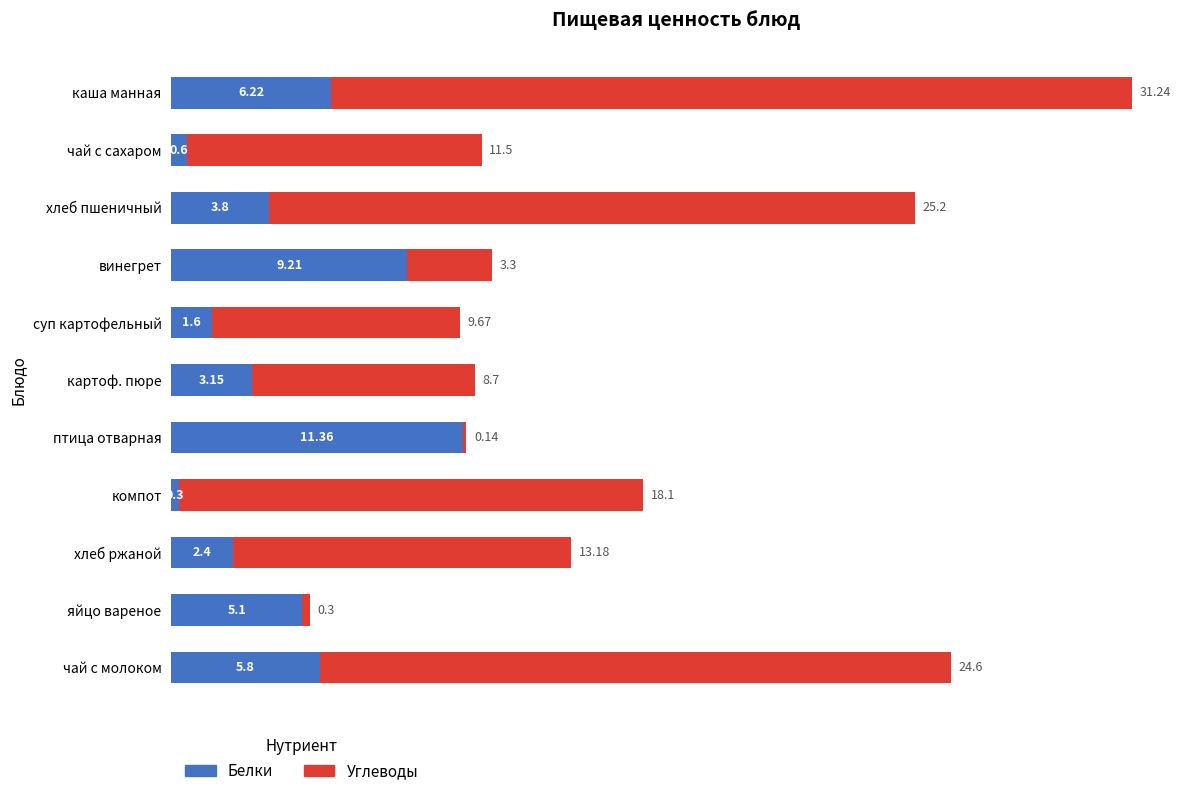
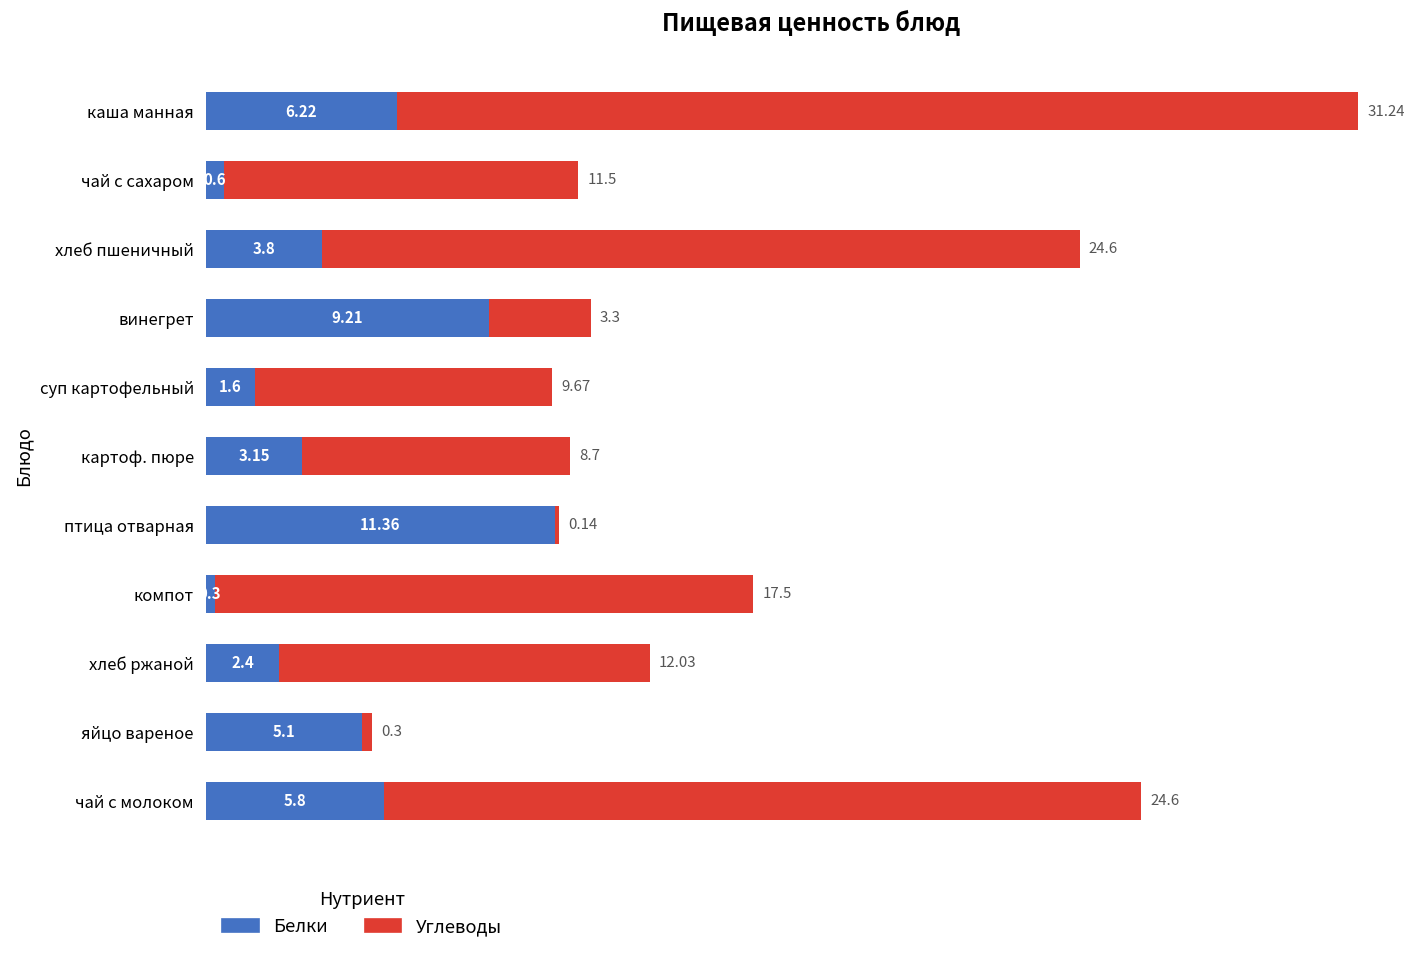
Углеводы, хлеб пшеничный: 25.2 -> 24.6
Углеводы, компот: 18.1 -> 17.5
Углеводы, хлеб ржаной: 13.18 -> 12.03
